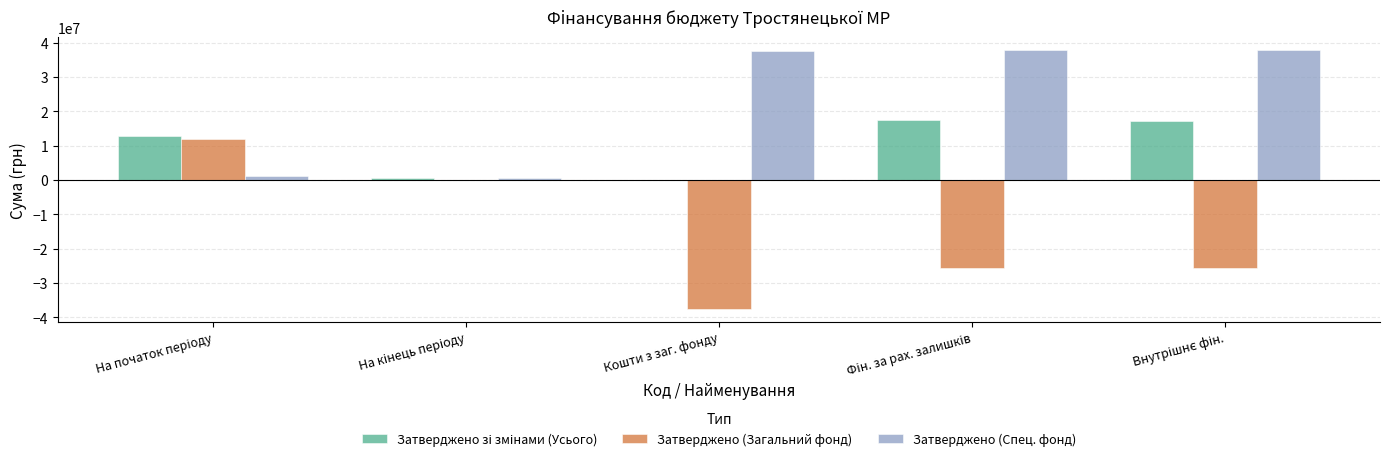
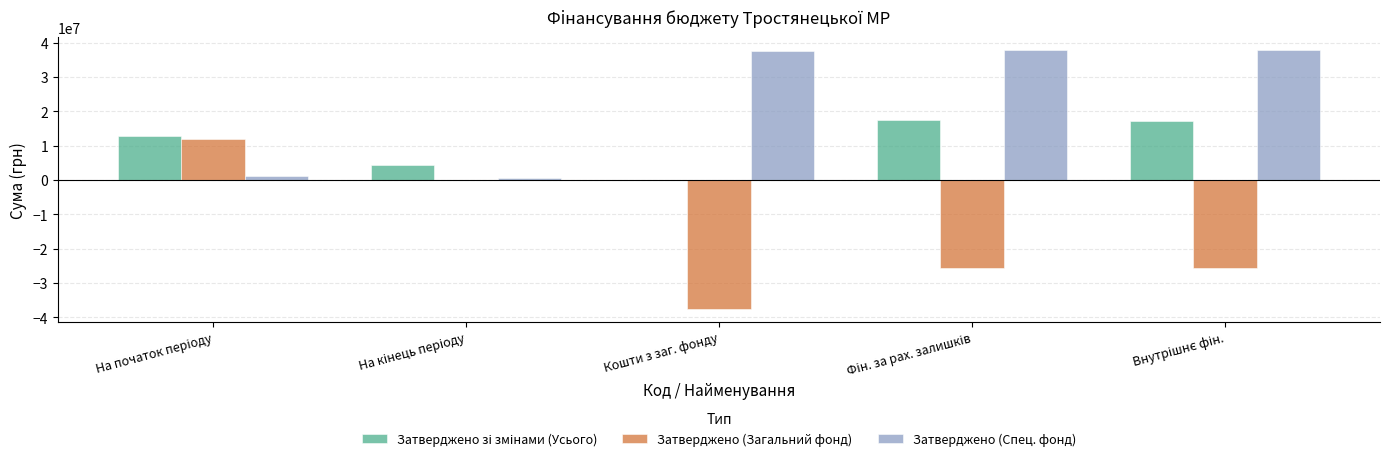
Затверджено зі змінами (Усього), На кінець періоду: 1000000 -> 4000000
